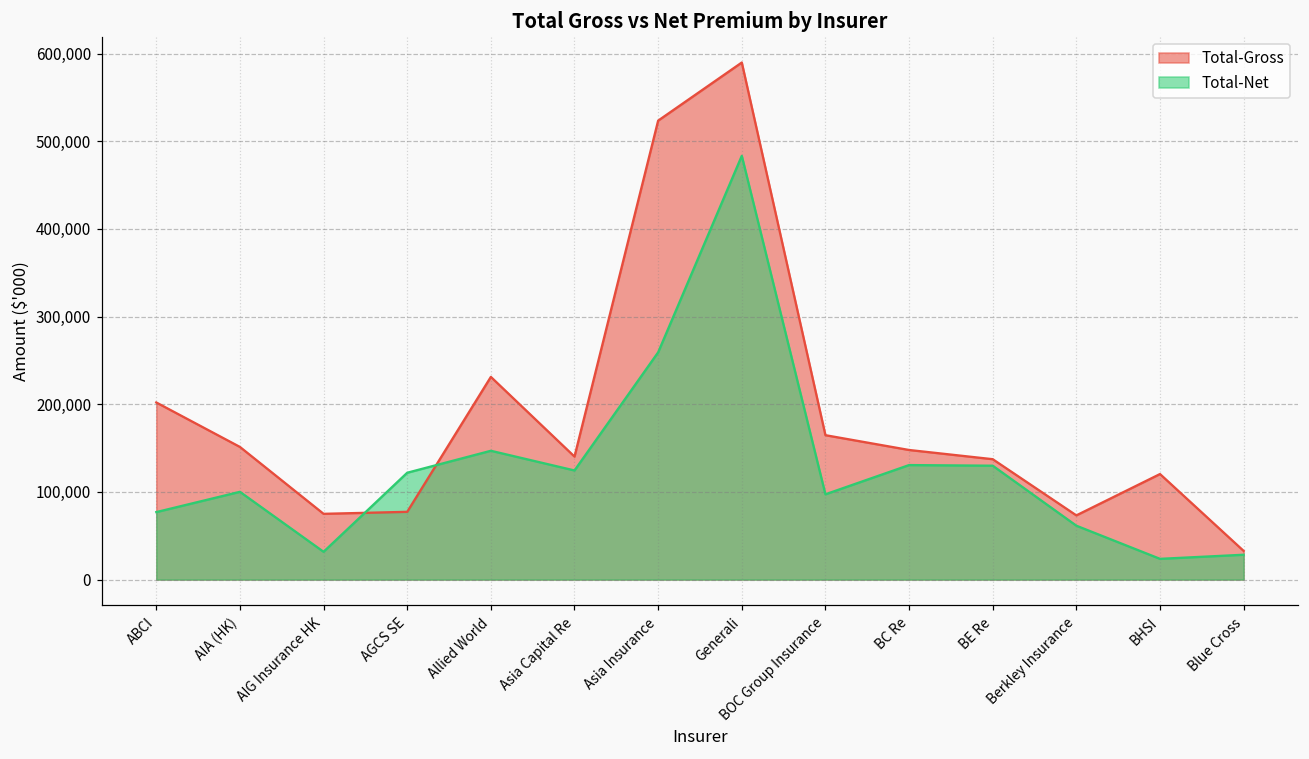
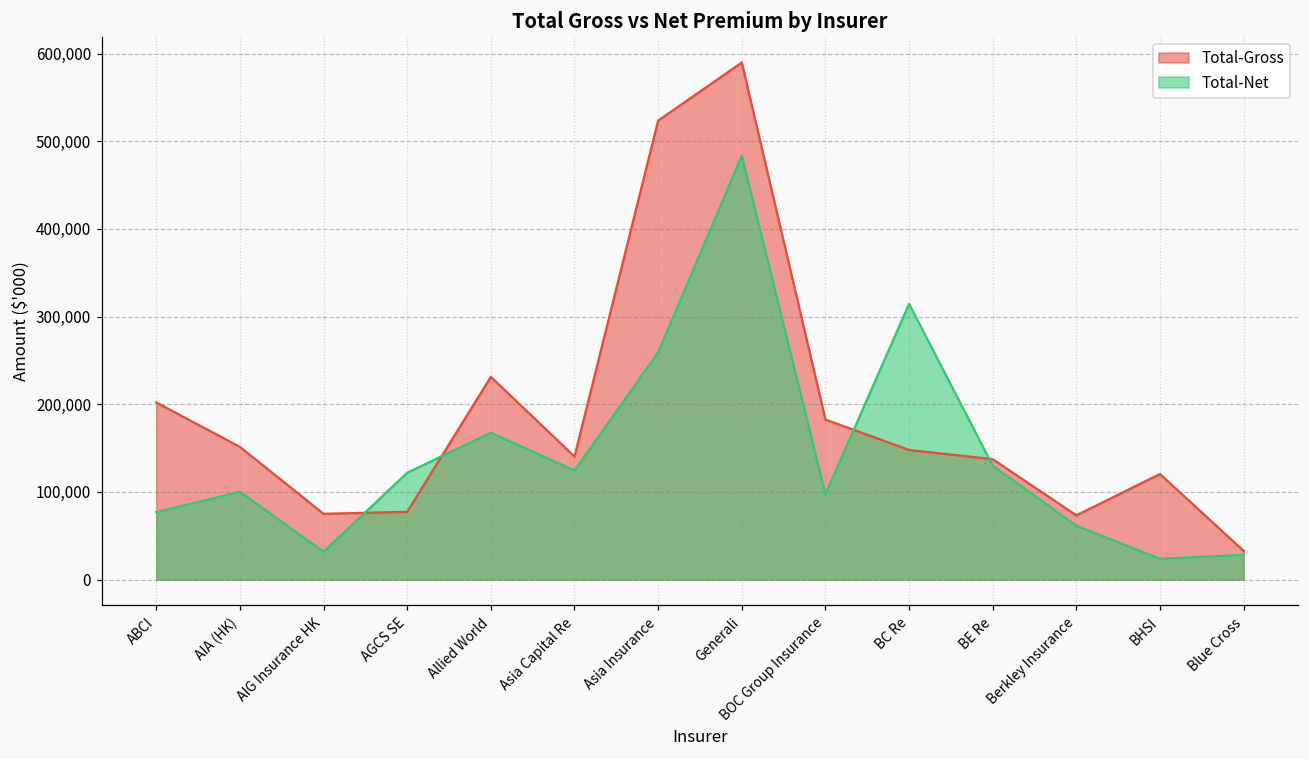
Total-Net, Allied World: 150,000 -> 170,000
Total-Gross, BOC Group Insurance: 160,000 -> 180,000
Total-Net, BC Re: 130,000 -> 310,000
